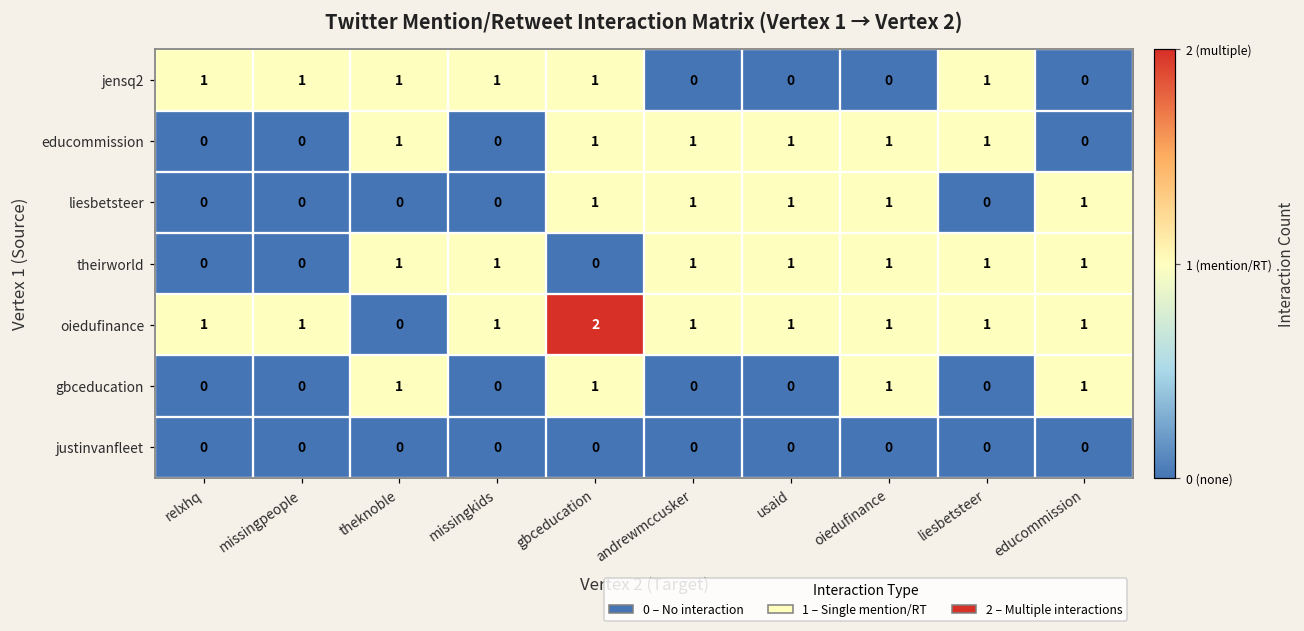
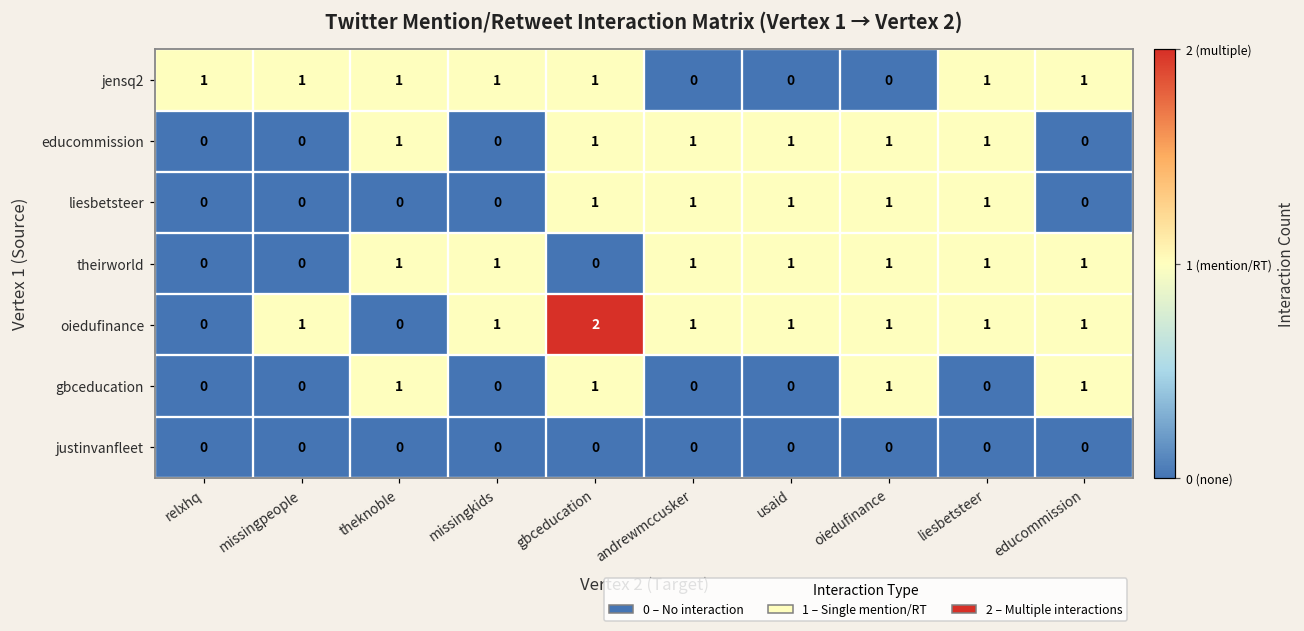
jensq2, educommission: 0 -> 1
liesbetsteer, liesbetsteer: 0 -> 1
liesbetsteer, educommission: 1 -> 0
oiedufinance, relxhq: 1 -> 0
